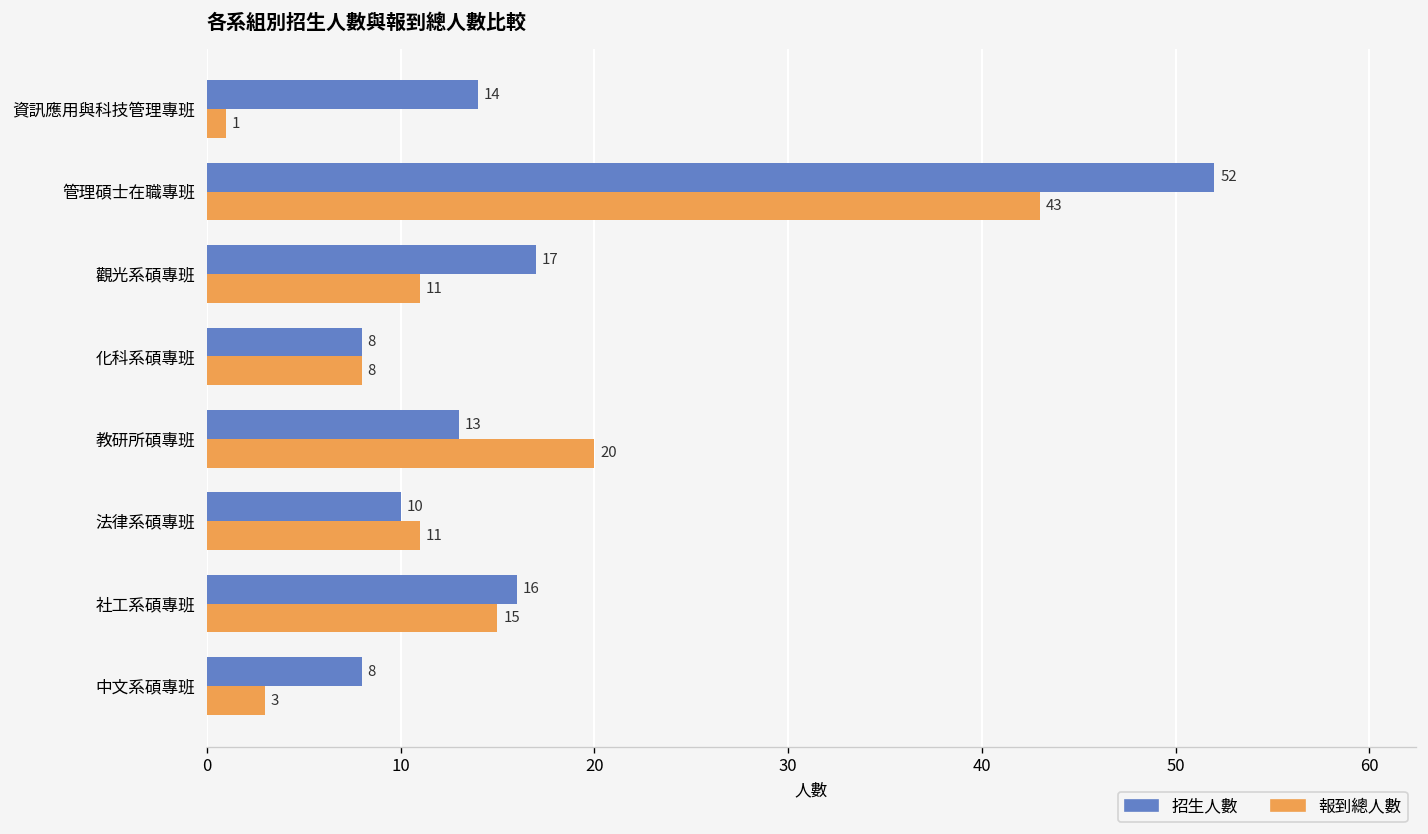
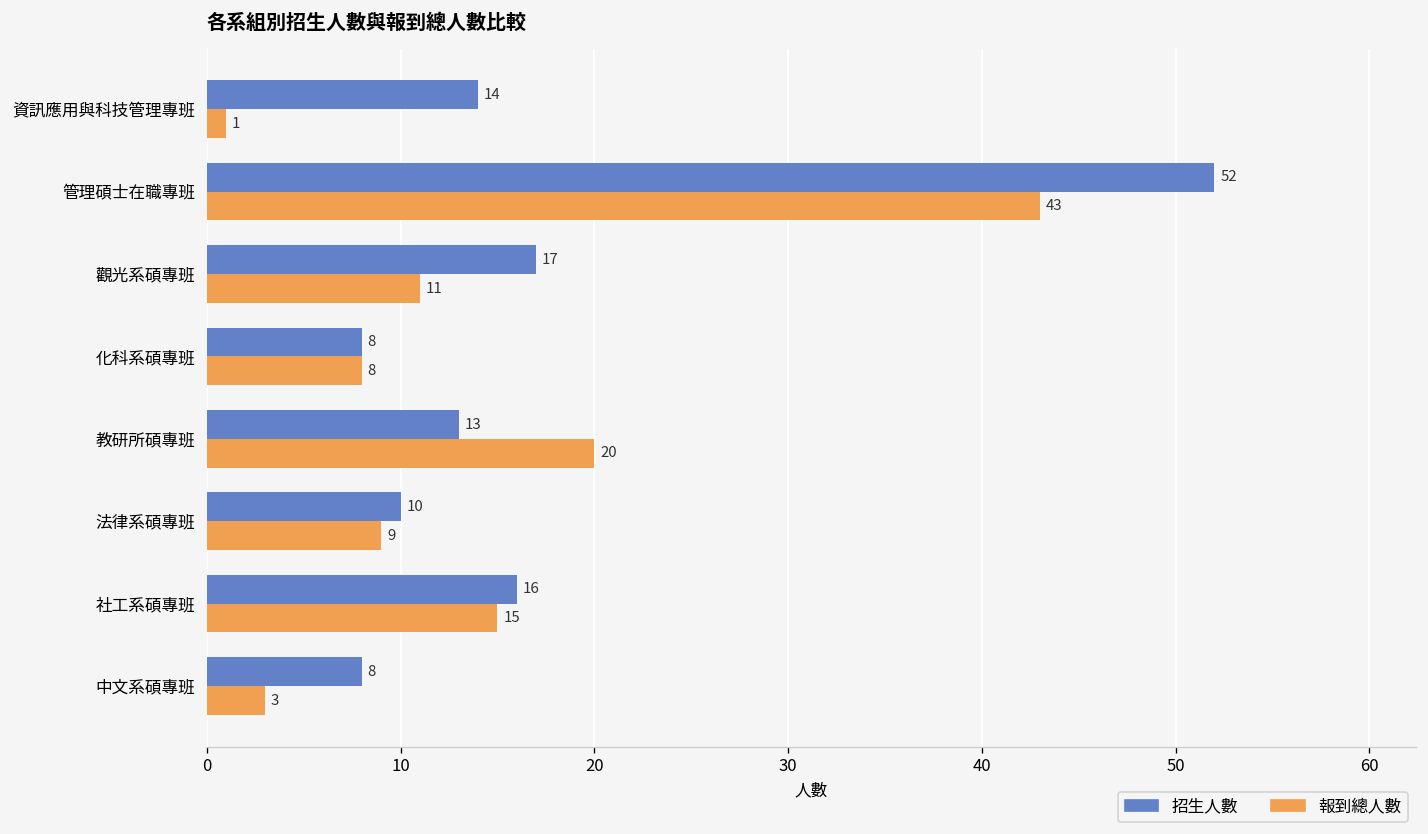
報到總人數, 法律系碩專班: 11 -> 9
